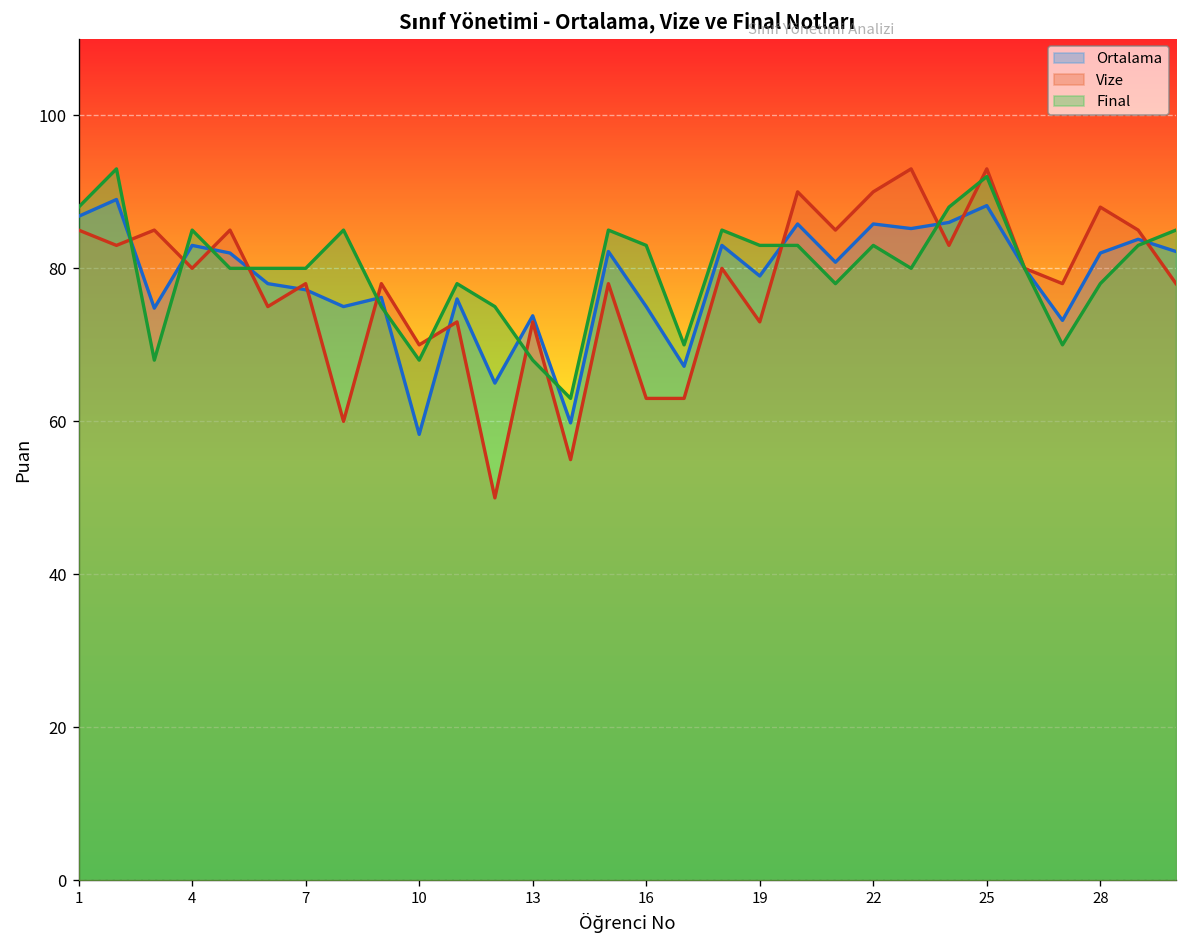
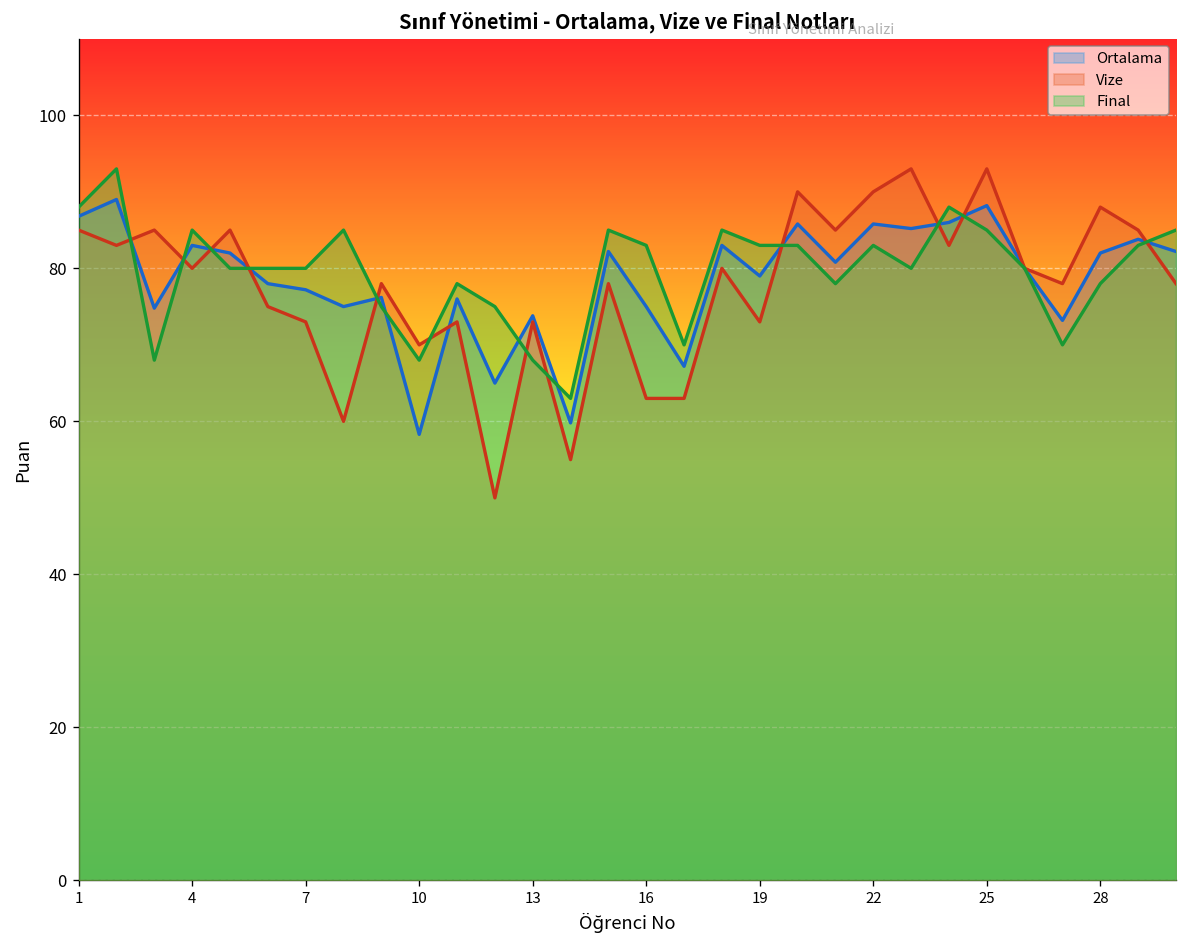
Vize, 7: 78 -> 73
Final, 25: 92 -> 85
